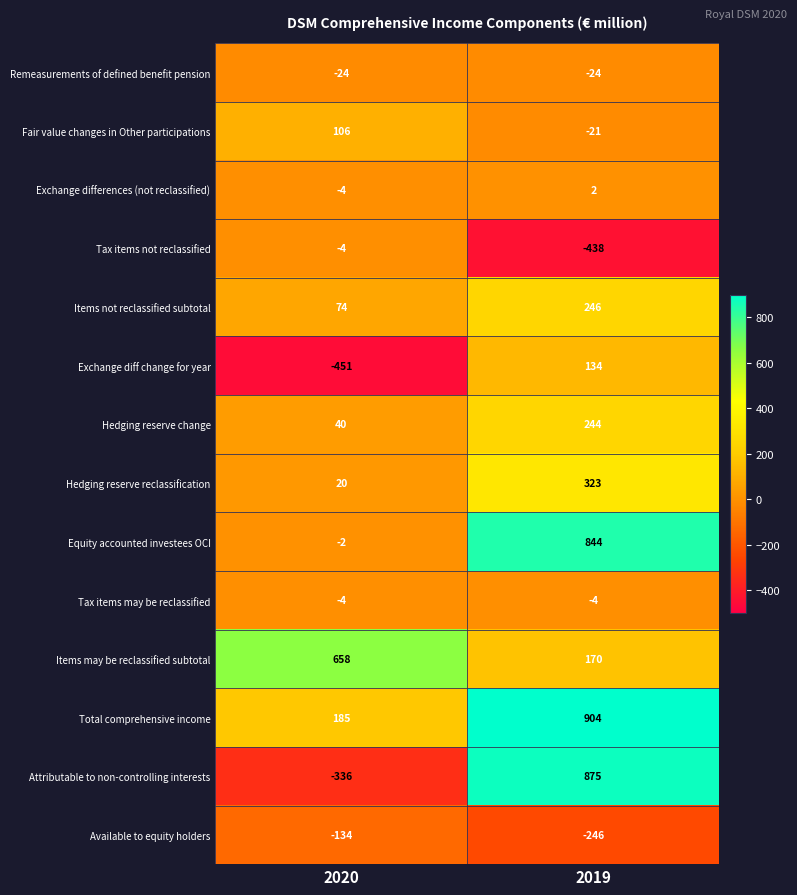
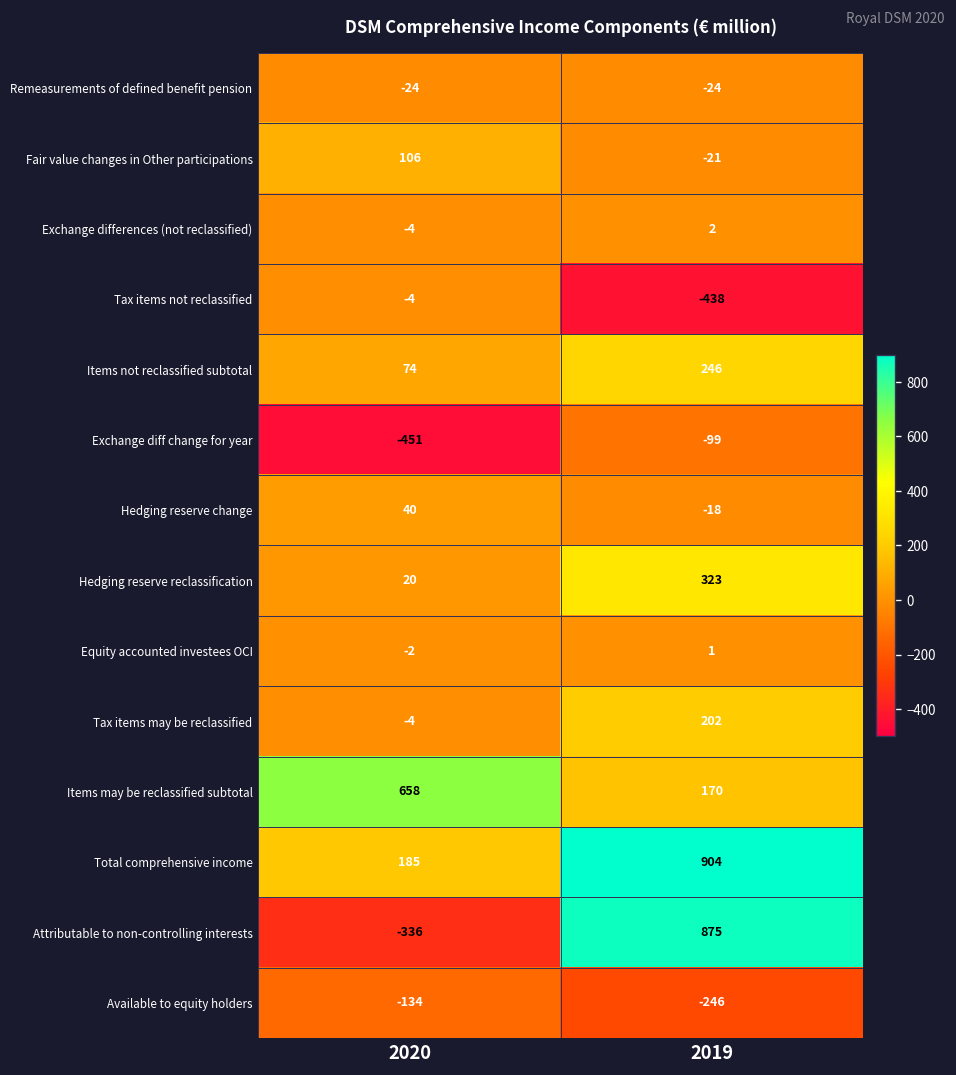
Exchange diff change for year, 2019: 134 -> -99
Hedging reserve change, 2019: 244 -> -18
Equity accounted investees OCI, 2019: 844 -> 1
Tax items may be reclassified, 2019: -4 -> 202
